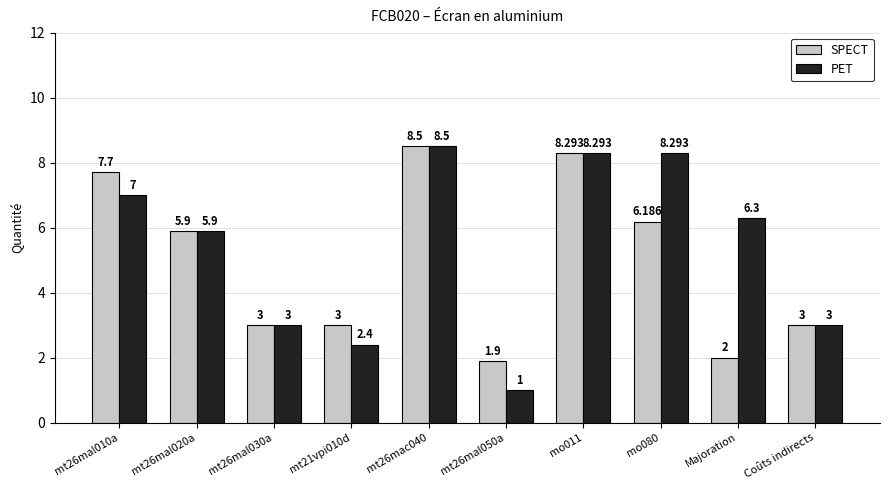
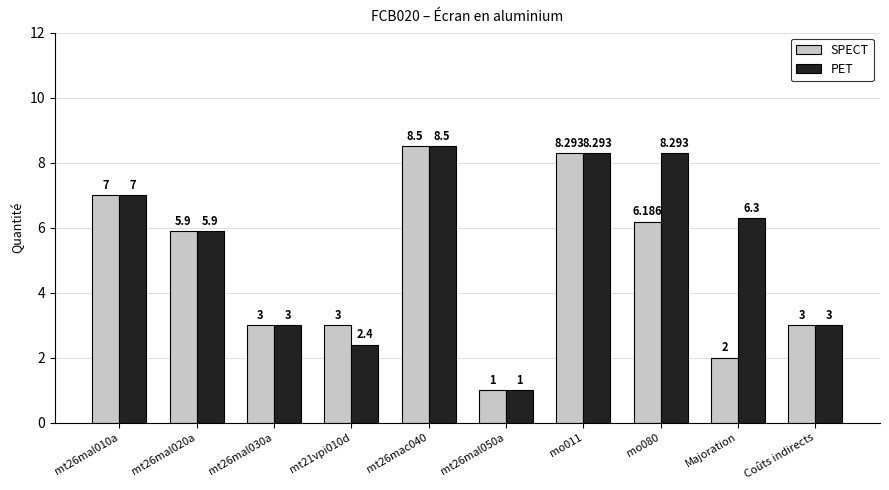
SPECT, mt26mal010a: 7.7 -> 7
SPECT, mt26mal050a: 1.9 -> 1
